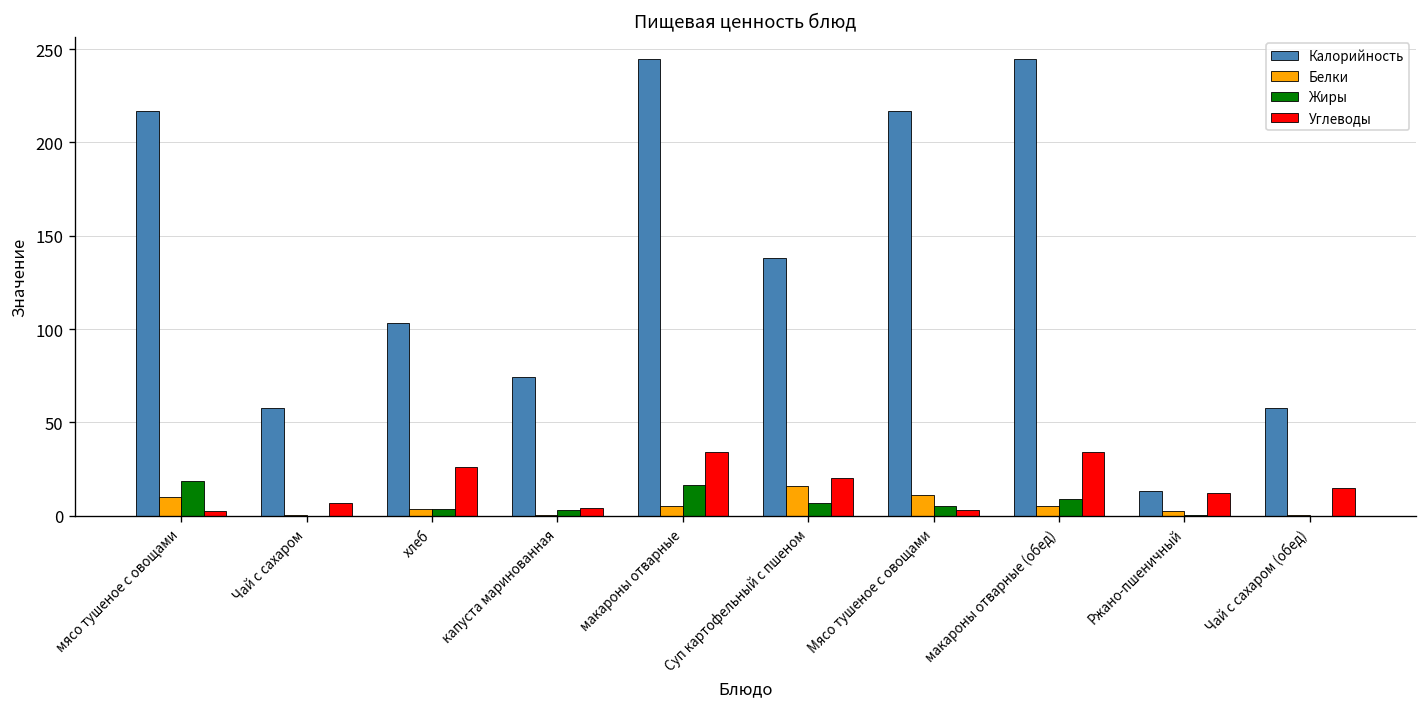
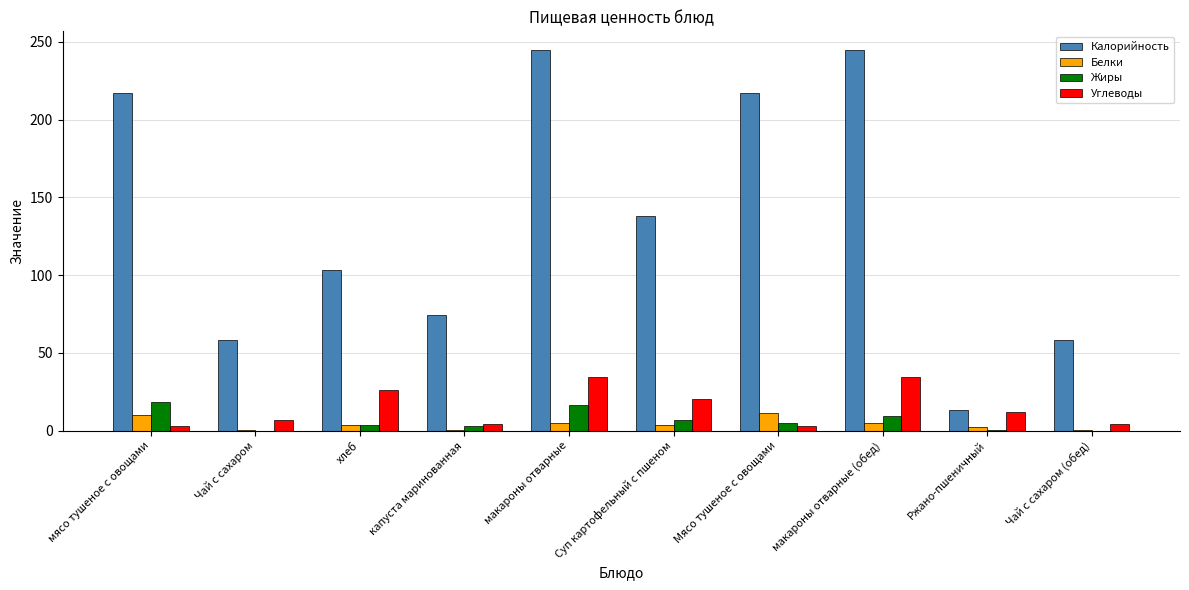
Белки, Суп картофельный с пшеном: 16 -> 3
Углеводы, Чай с сахаром (обед): 15 -> 5
